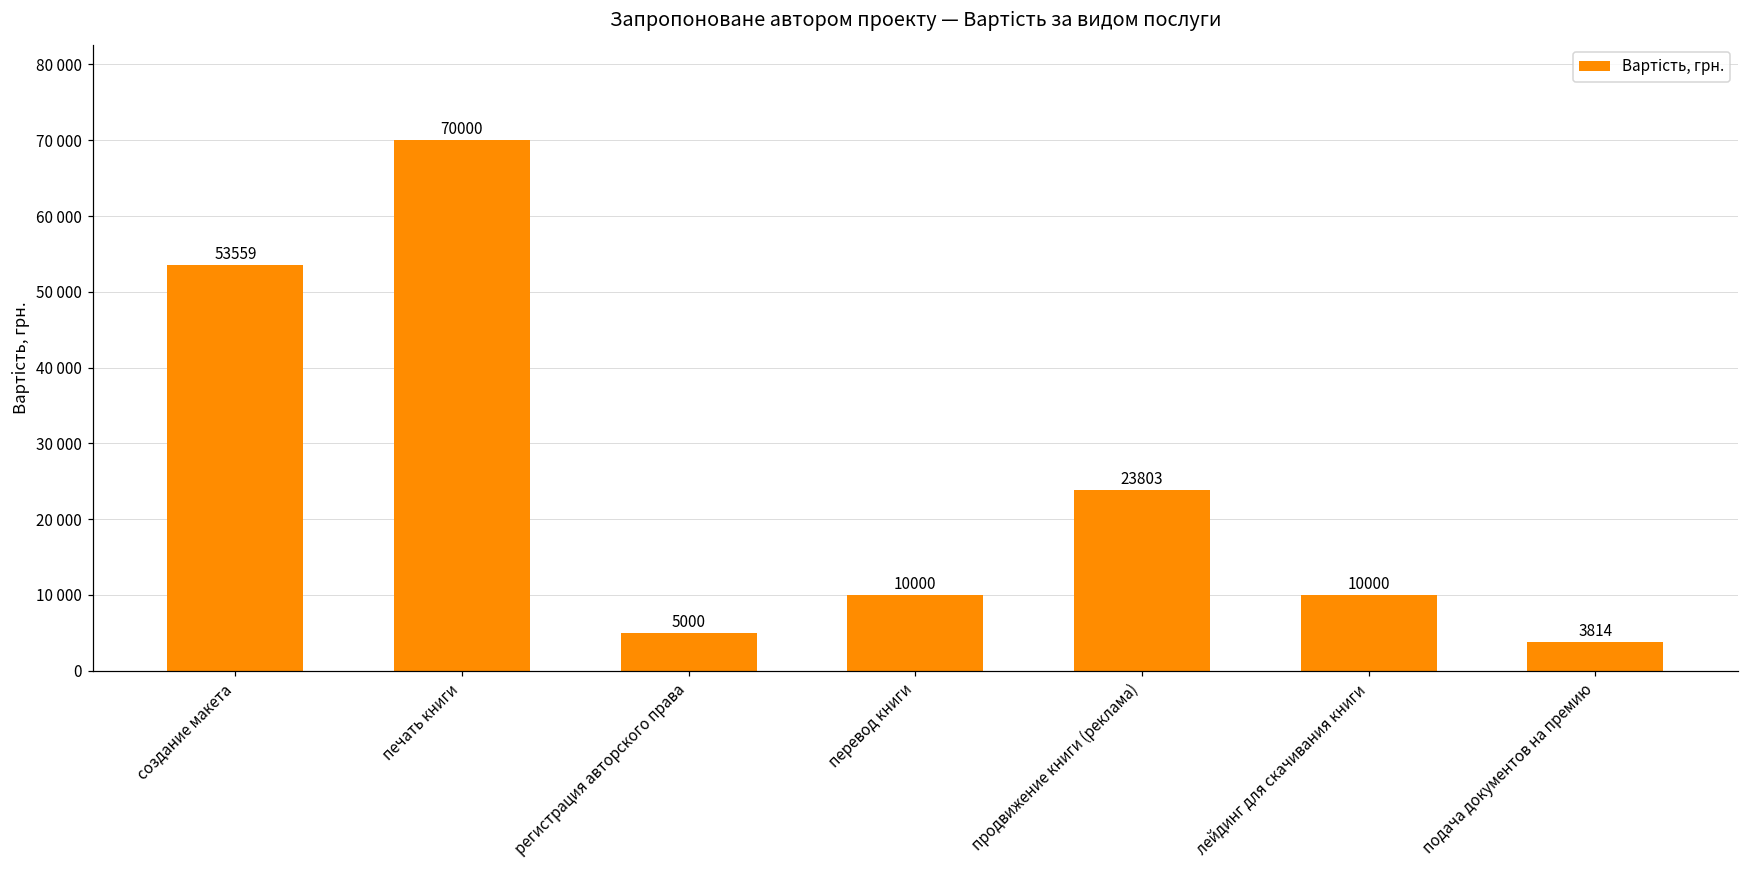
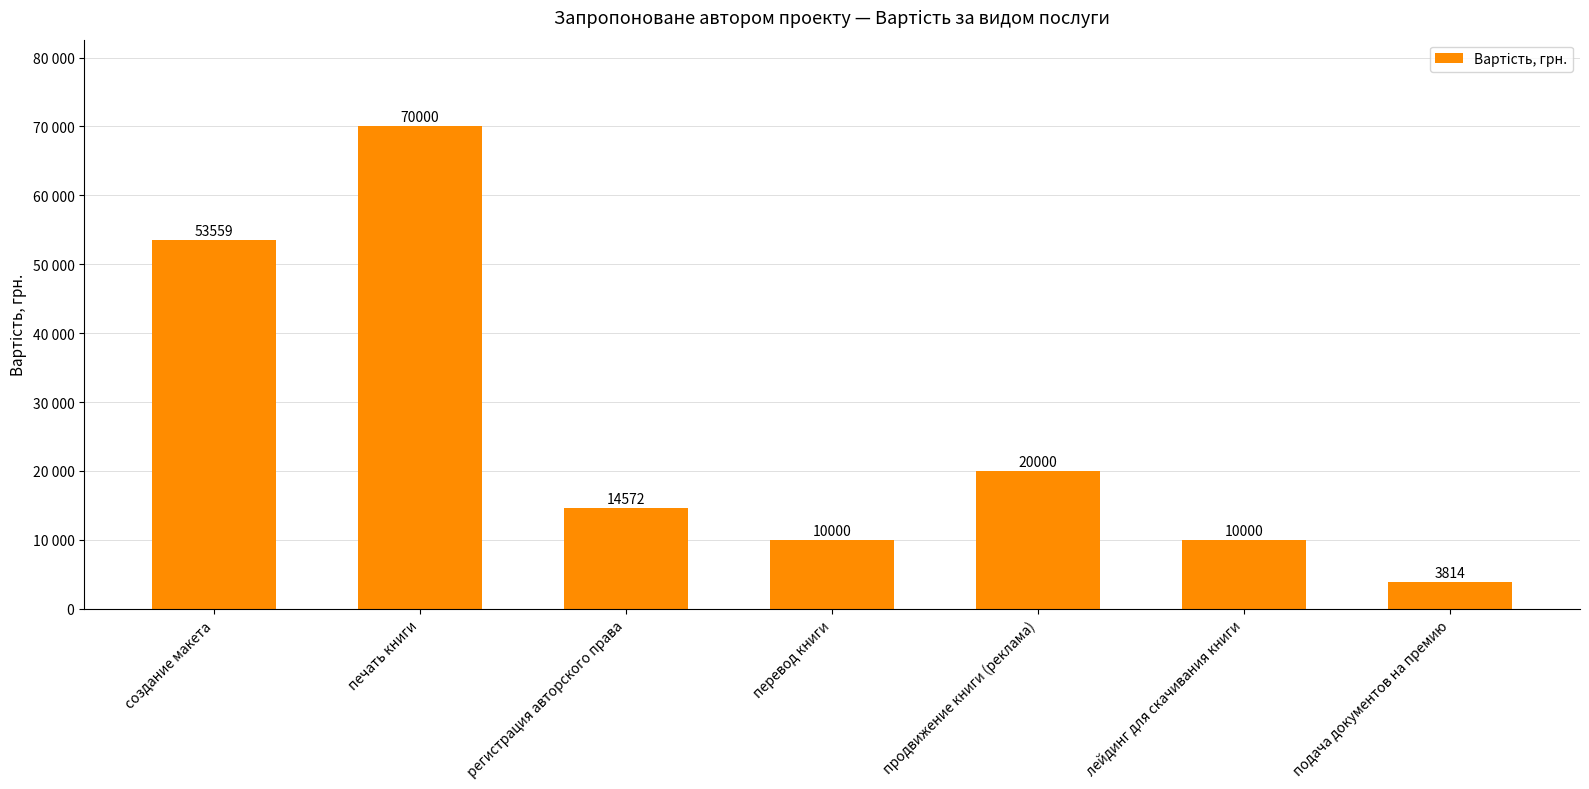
регистрация авторского права: 5000 -> 14572
продвижение книги (реклама): 23803 -> 20000
